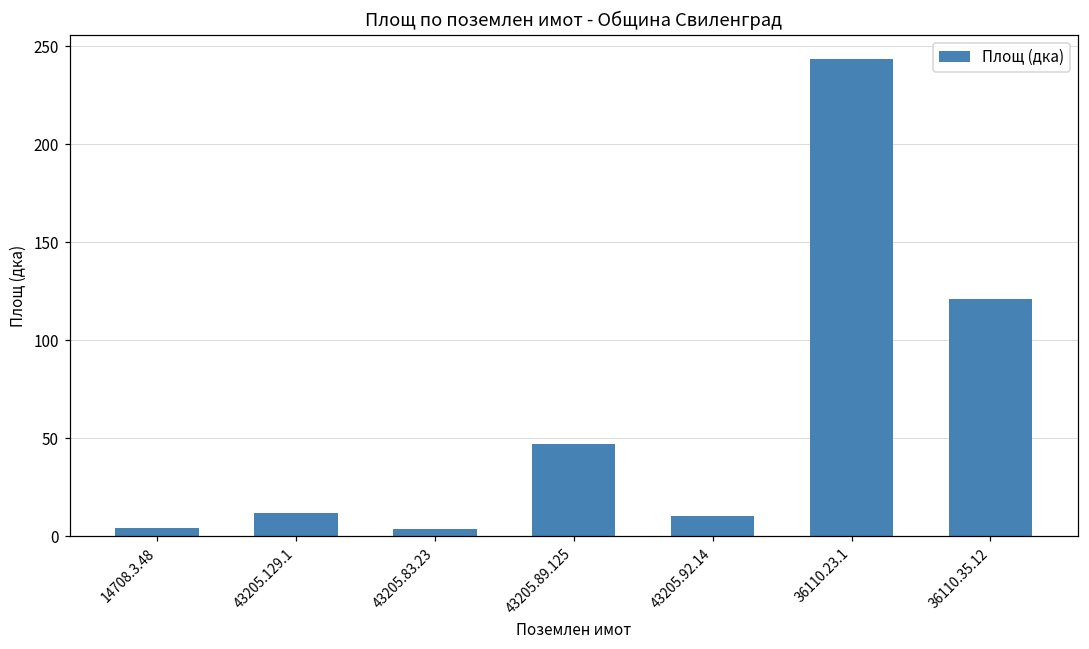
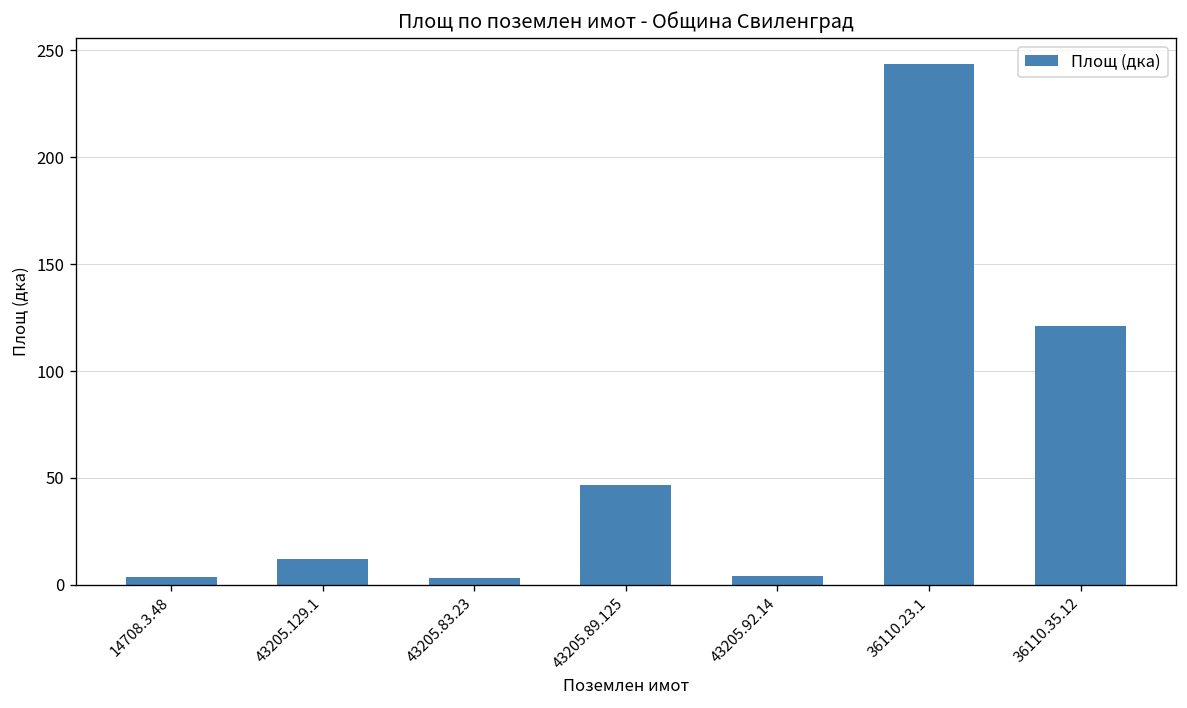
43205.92.14: 10 -> 4
